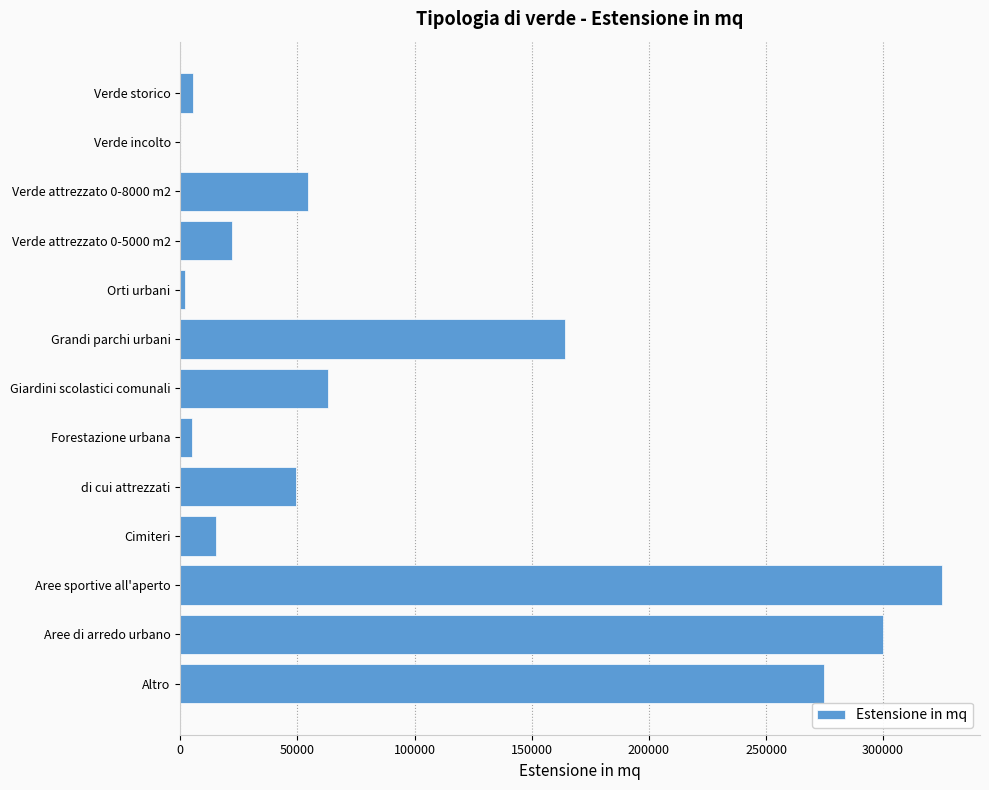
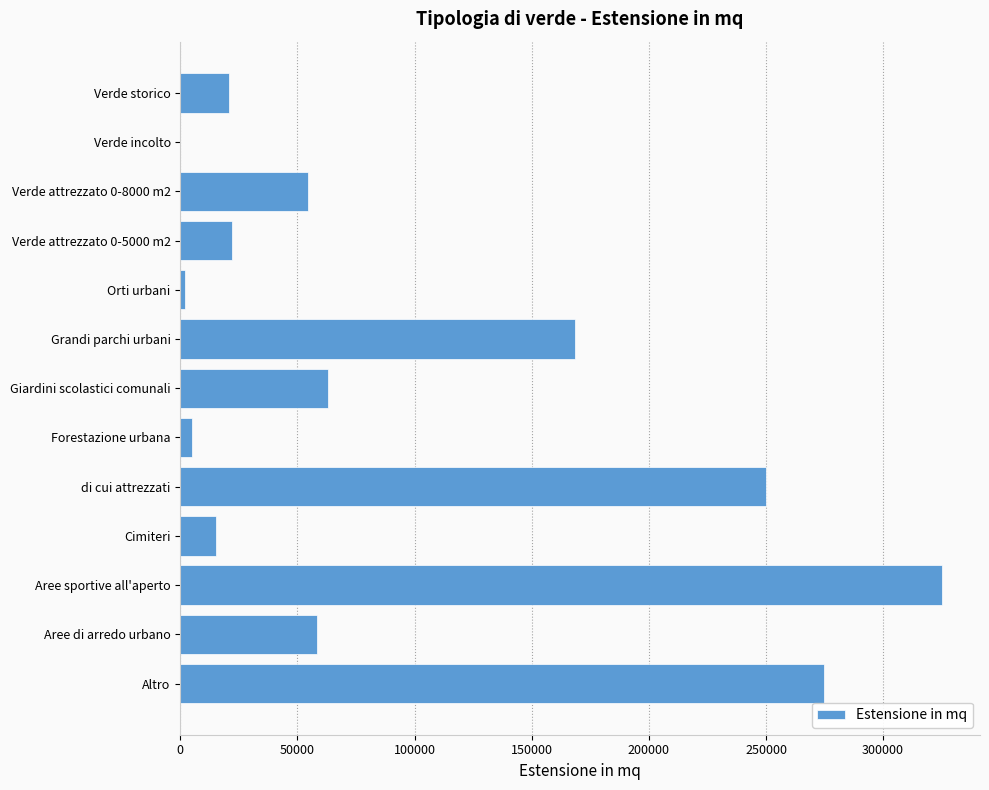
Verde storico: 5000 -> 21000
Grandi parchi urbani: 164000 -> 168000
di cui attrezzati: 49000 -> 250000
Aree di arredo urbano: 300000 -> 58000
